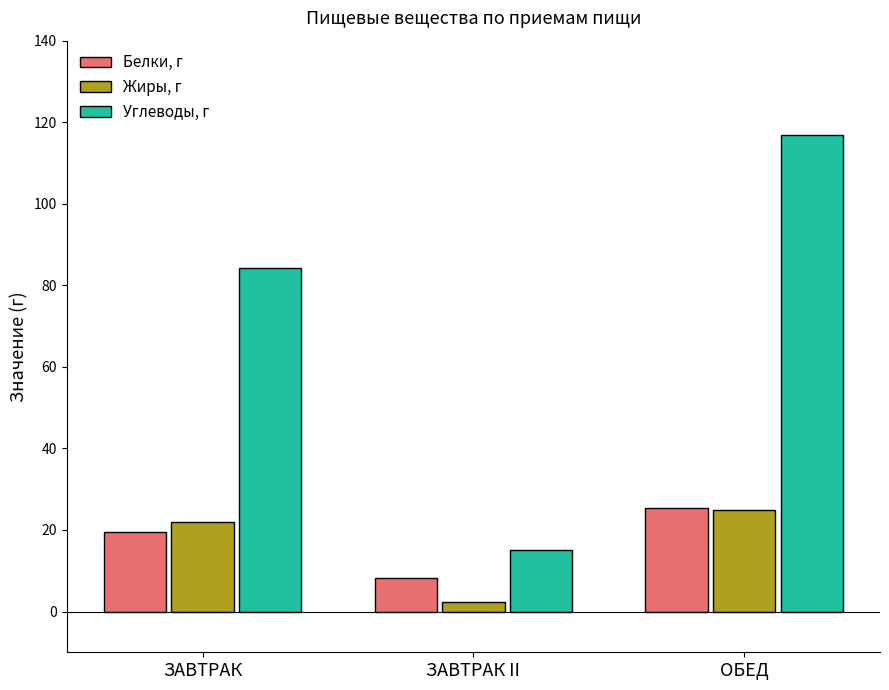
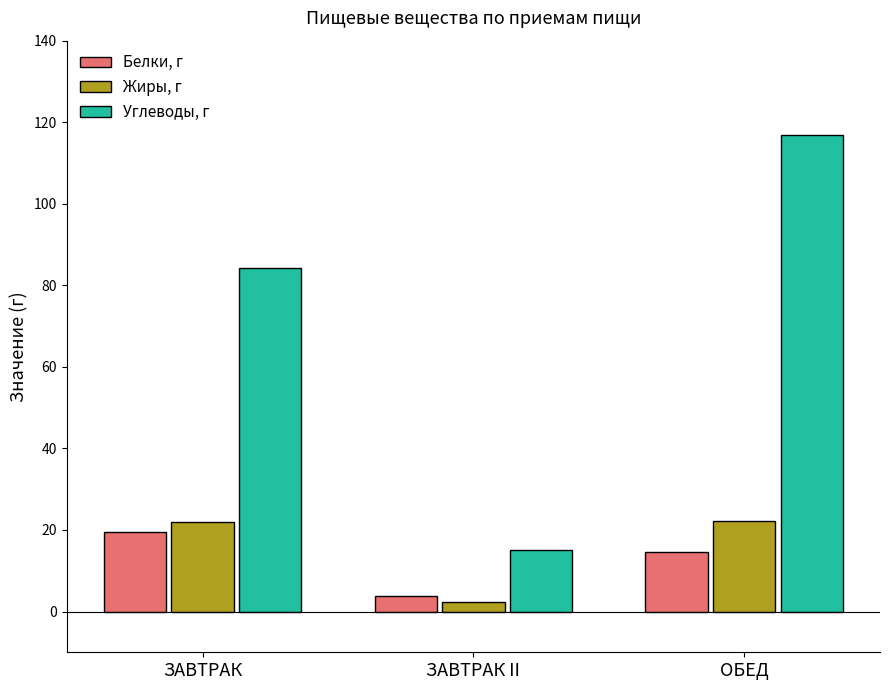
Белки, г, ЗАВТРАК II: 8 -> 4
Белки, г, ОБЕД: 25 -> 15
Жиры, г, ОБЕД: 25 -> 22
